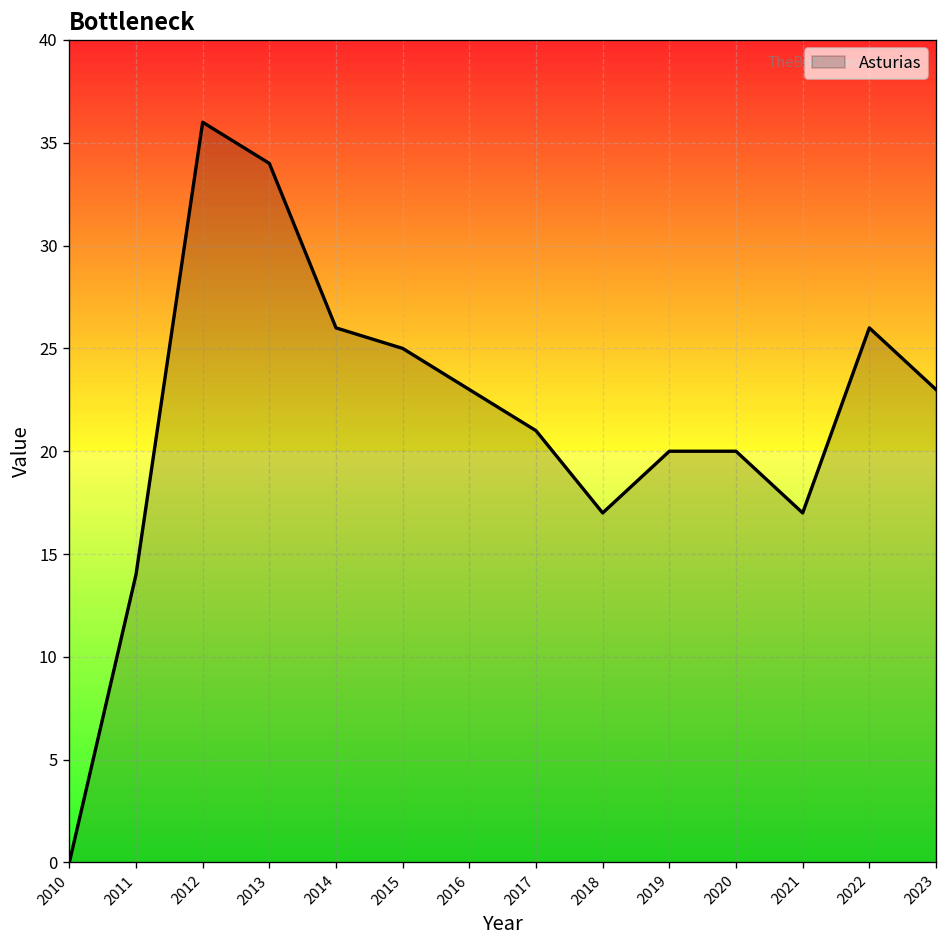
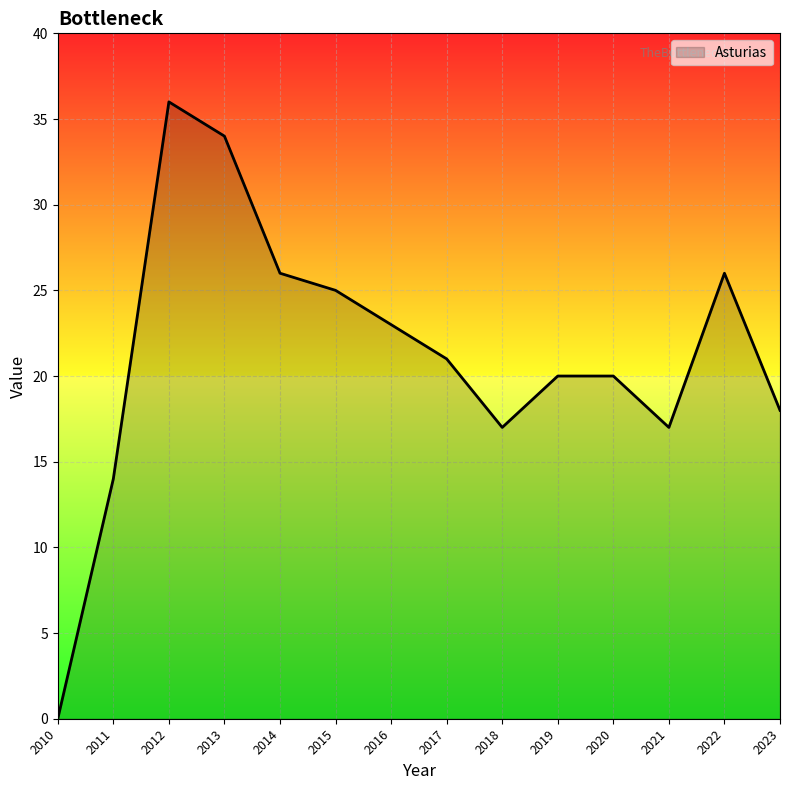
2023: 23 -> 18
